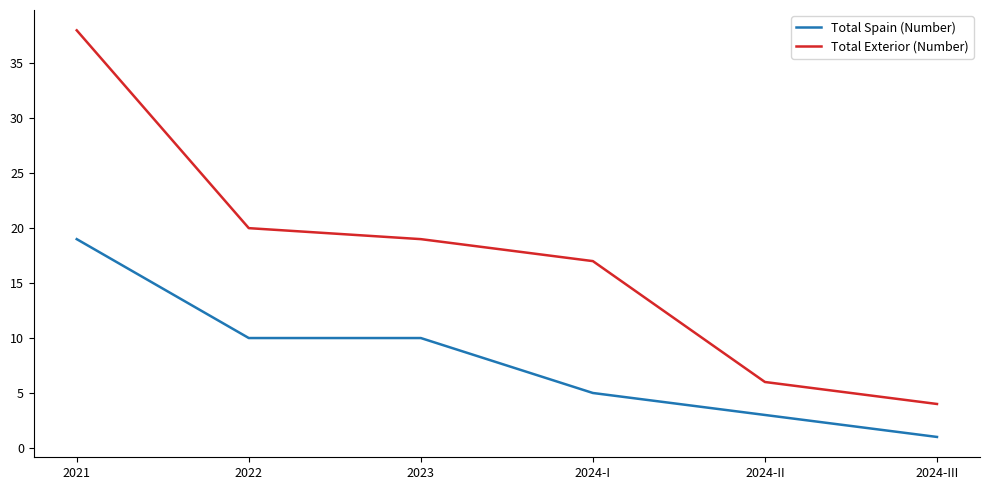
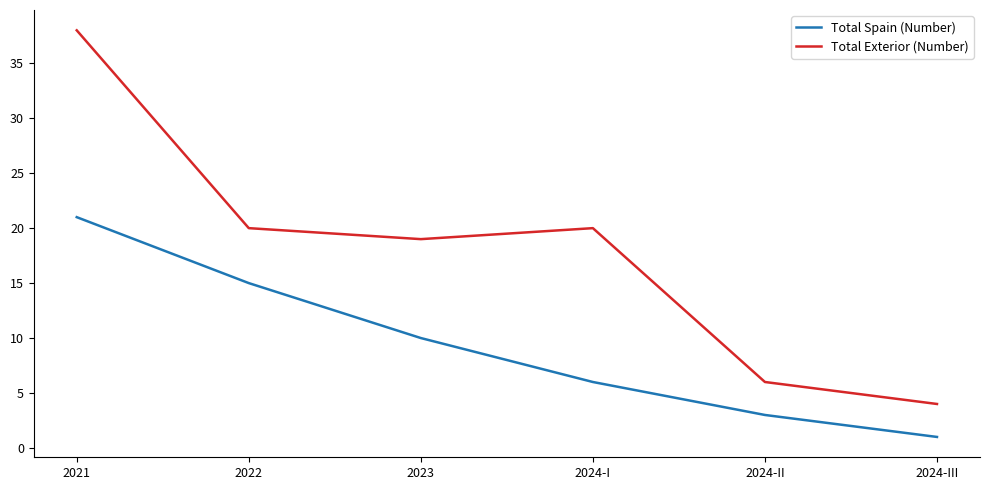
Total Spain (Number), 2021: 19 -> 21
Total Spain (Number), 2022: 10 -> 15
Total Spain (Number), 2024-I: 5 -> 6
Total Exterior (Number), 2024-I: 17 -> 20
